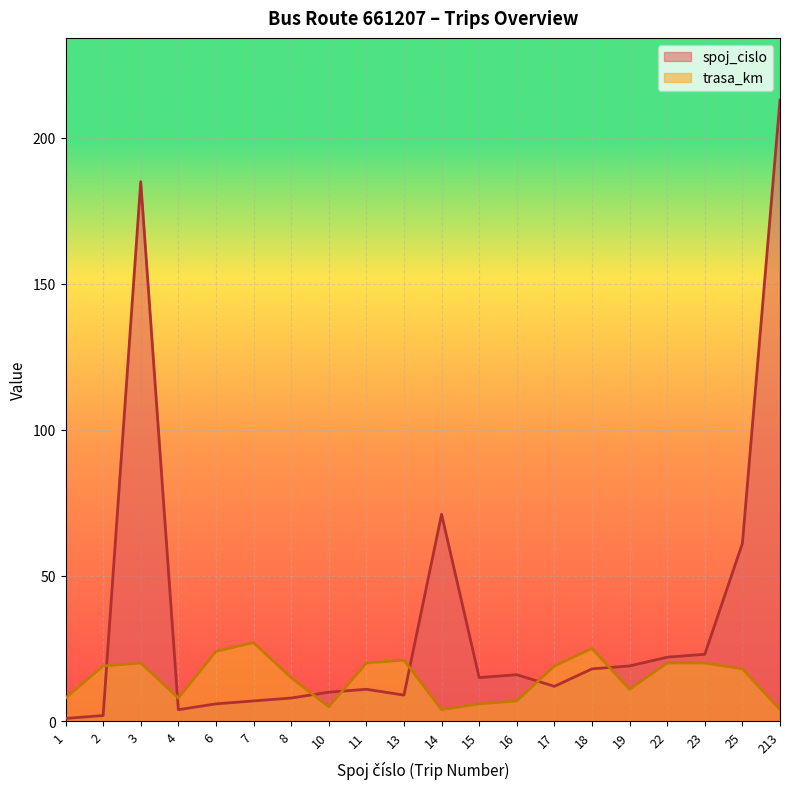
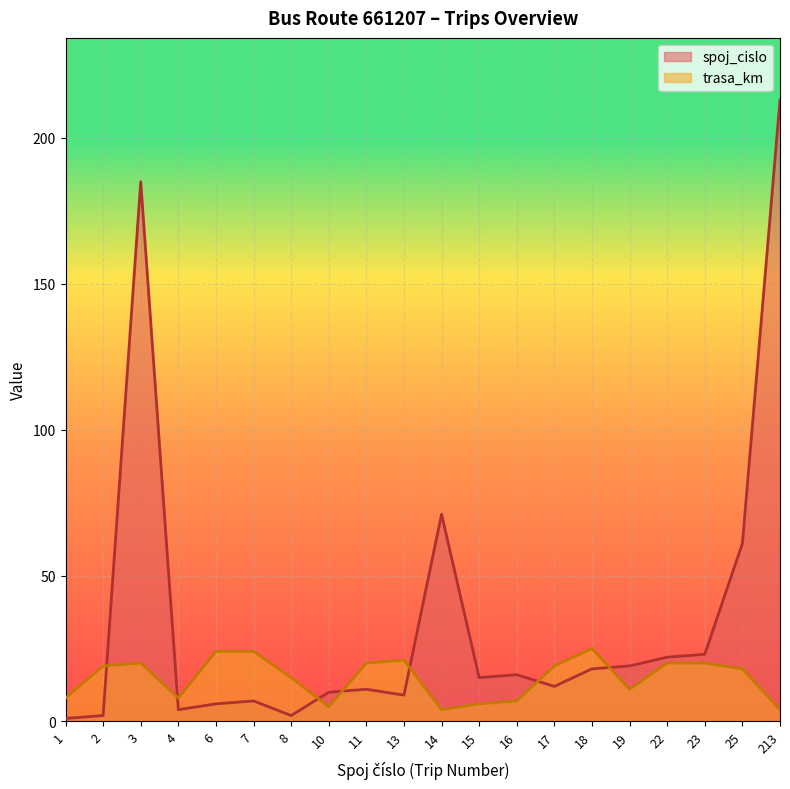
trasa_km, 7: 27 -> 24
spoj_cislo, 8: 8 -> 2
